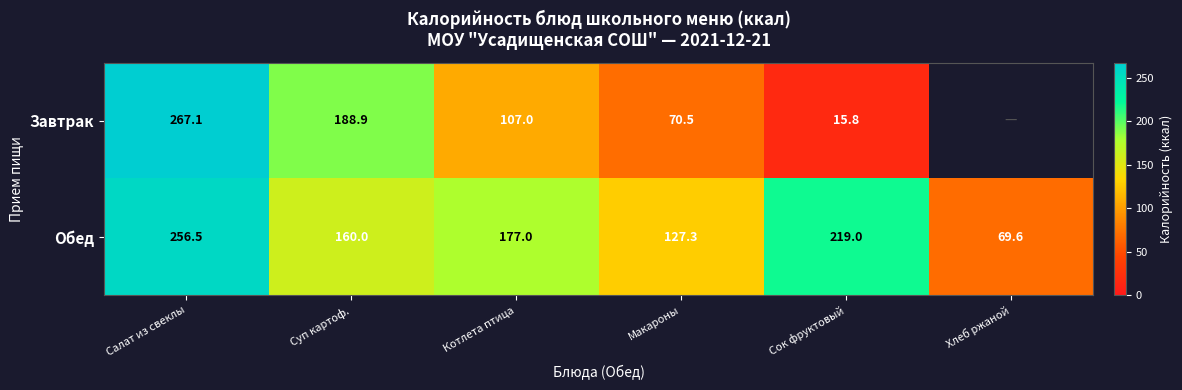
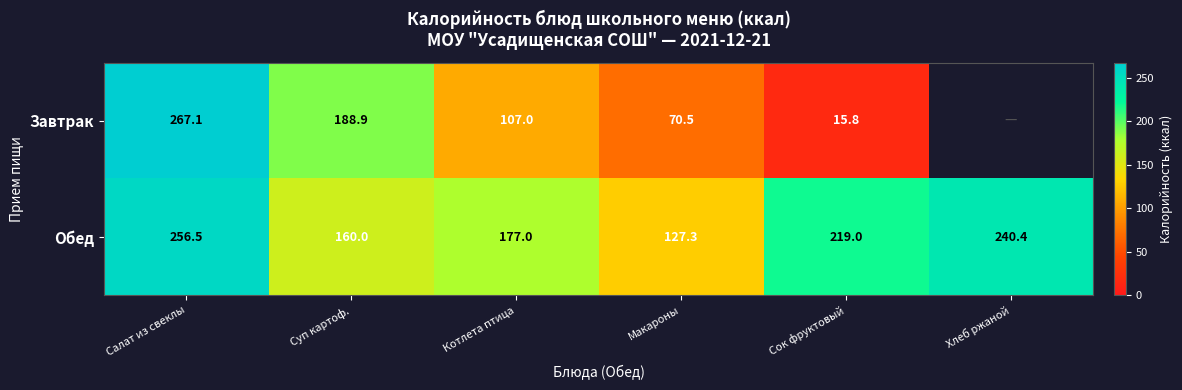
Обед, Хлеб ржаной: 69.6 -> 240.4
